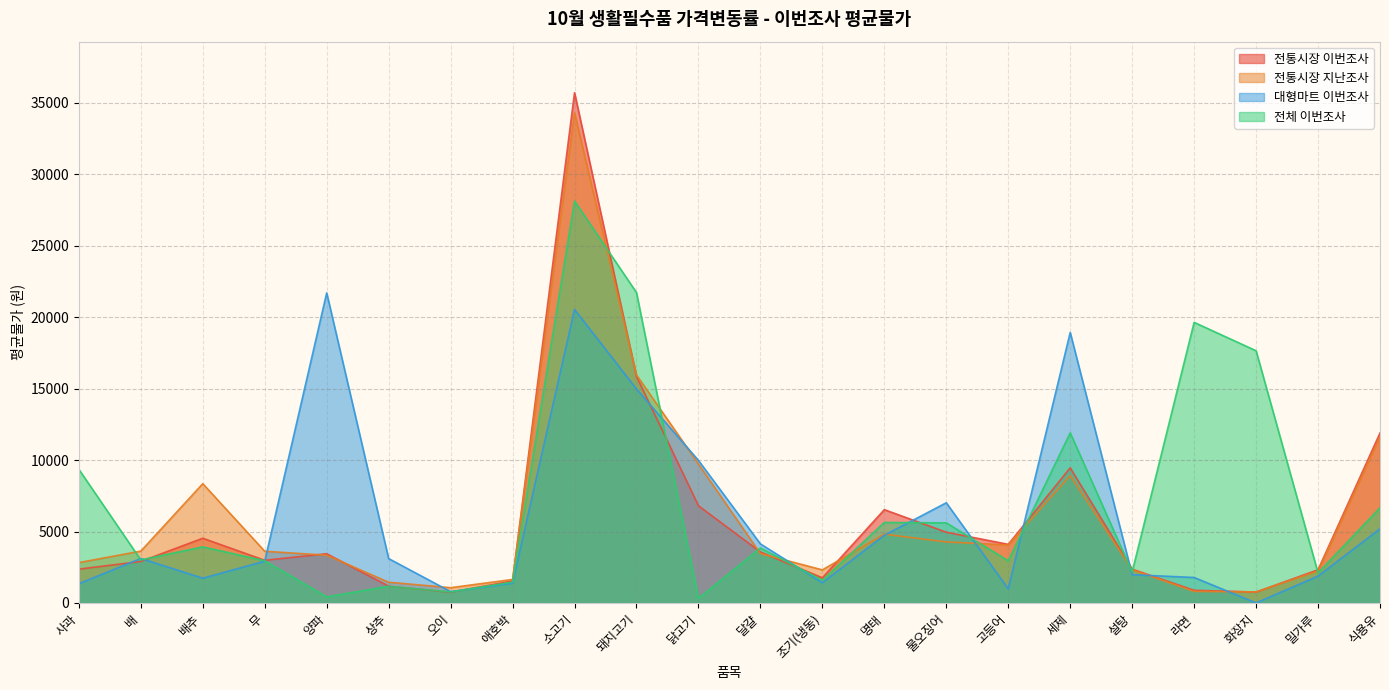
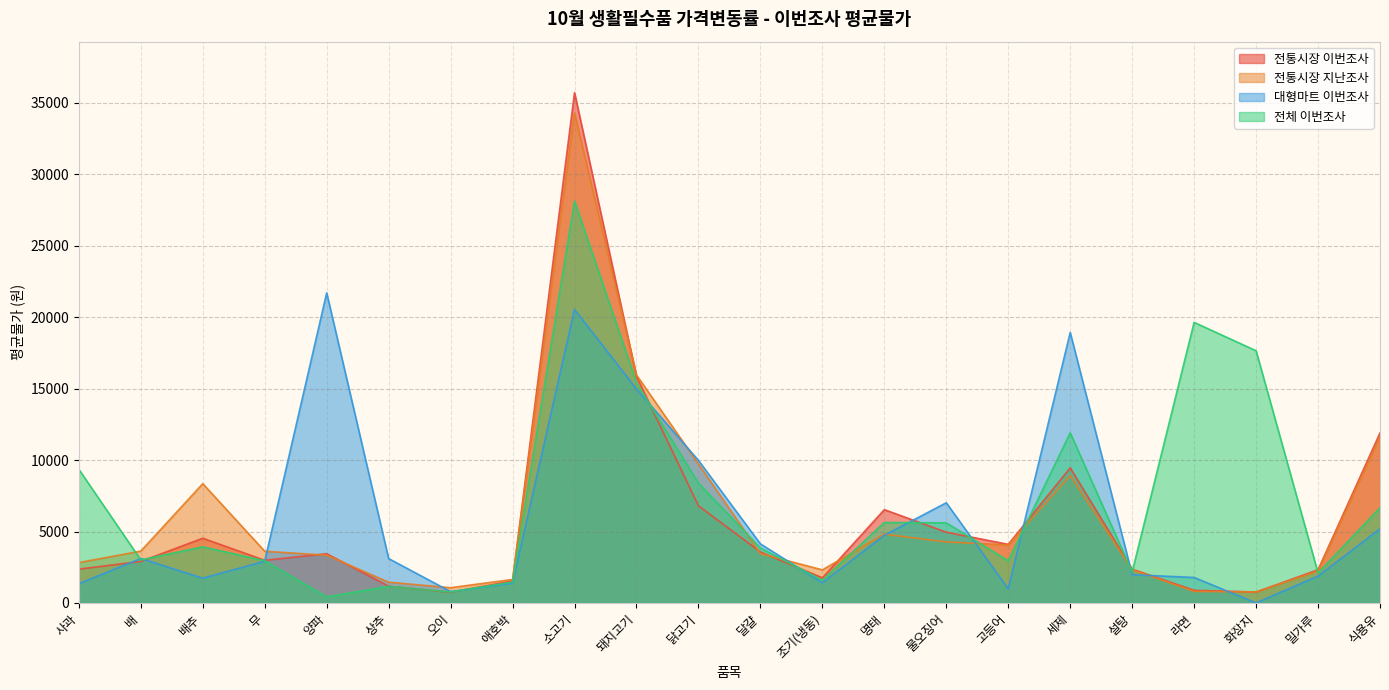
전체 이번조사, 돼지고기: 21700 -> 15400
전체 이번조사, 닭고기: 300 -> 8400
